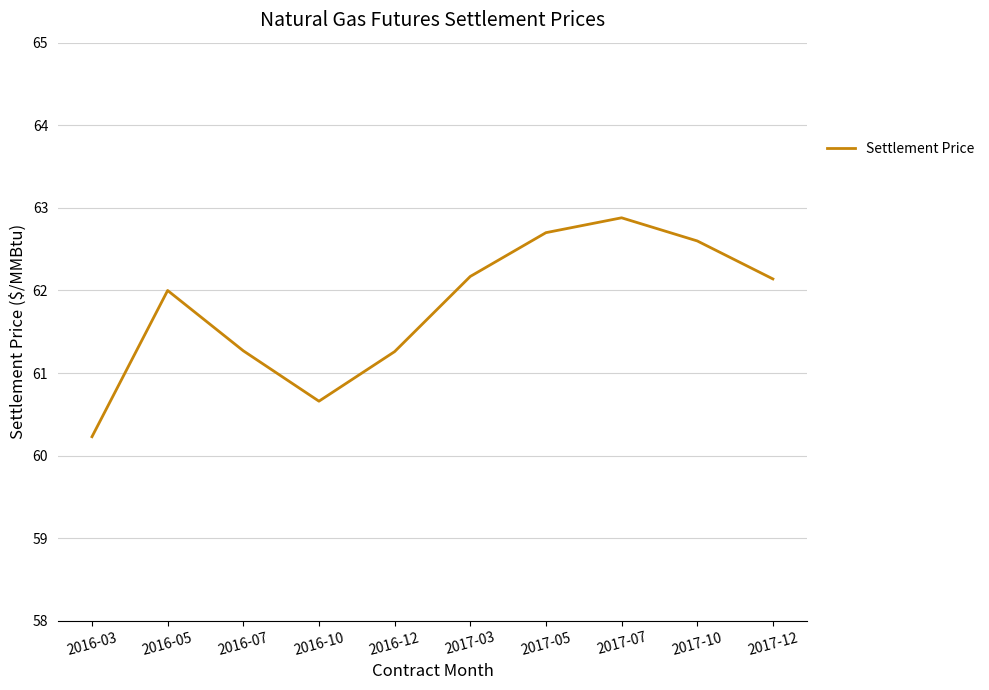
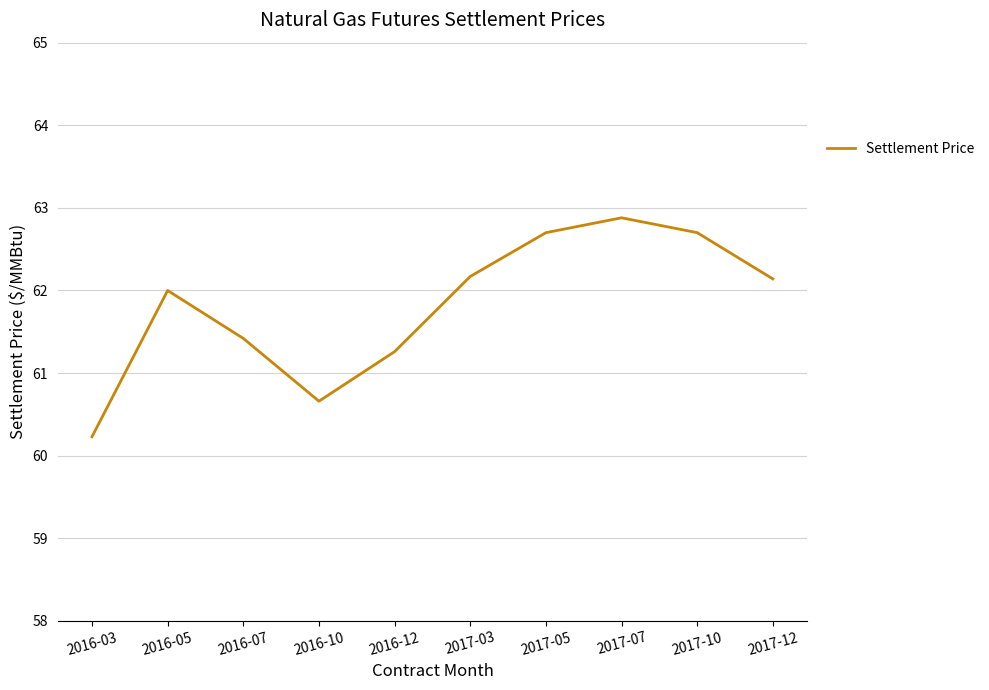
2016-07: 61.3 -> 61.4
2017-10: 62.6 -> 62.7
